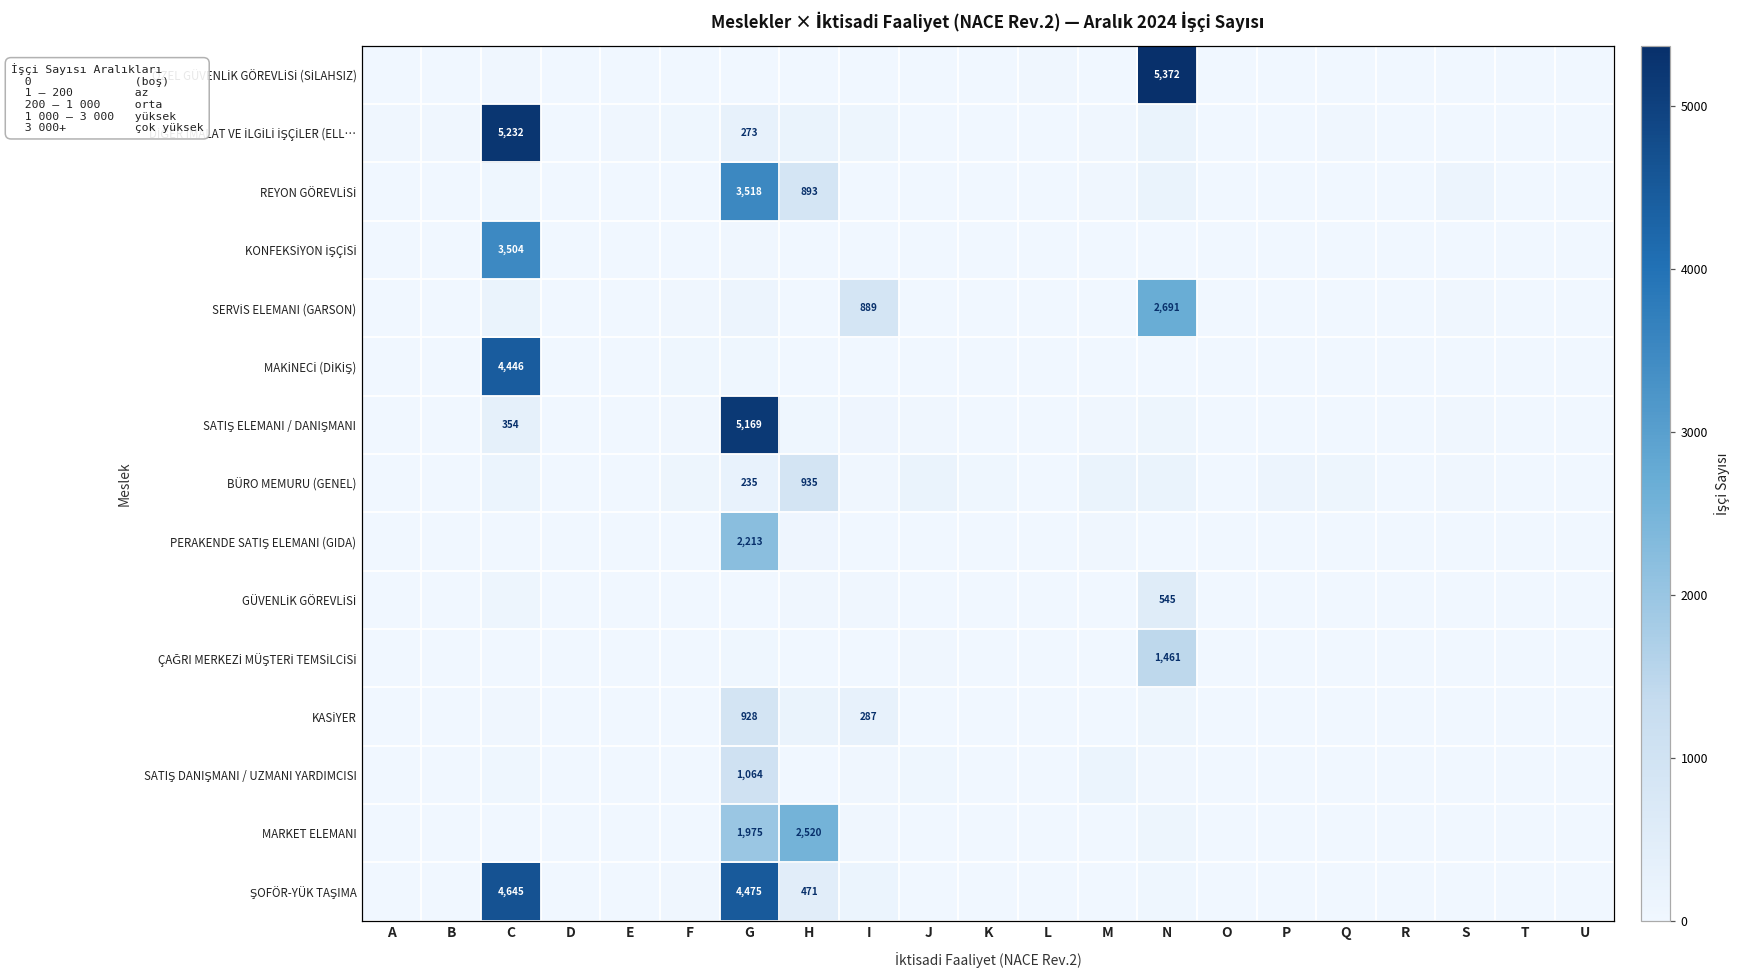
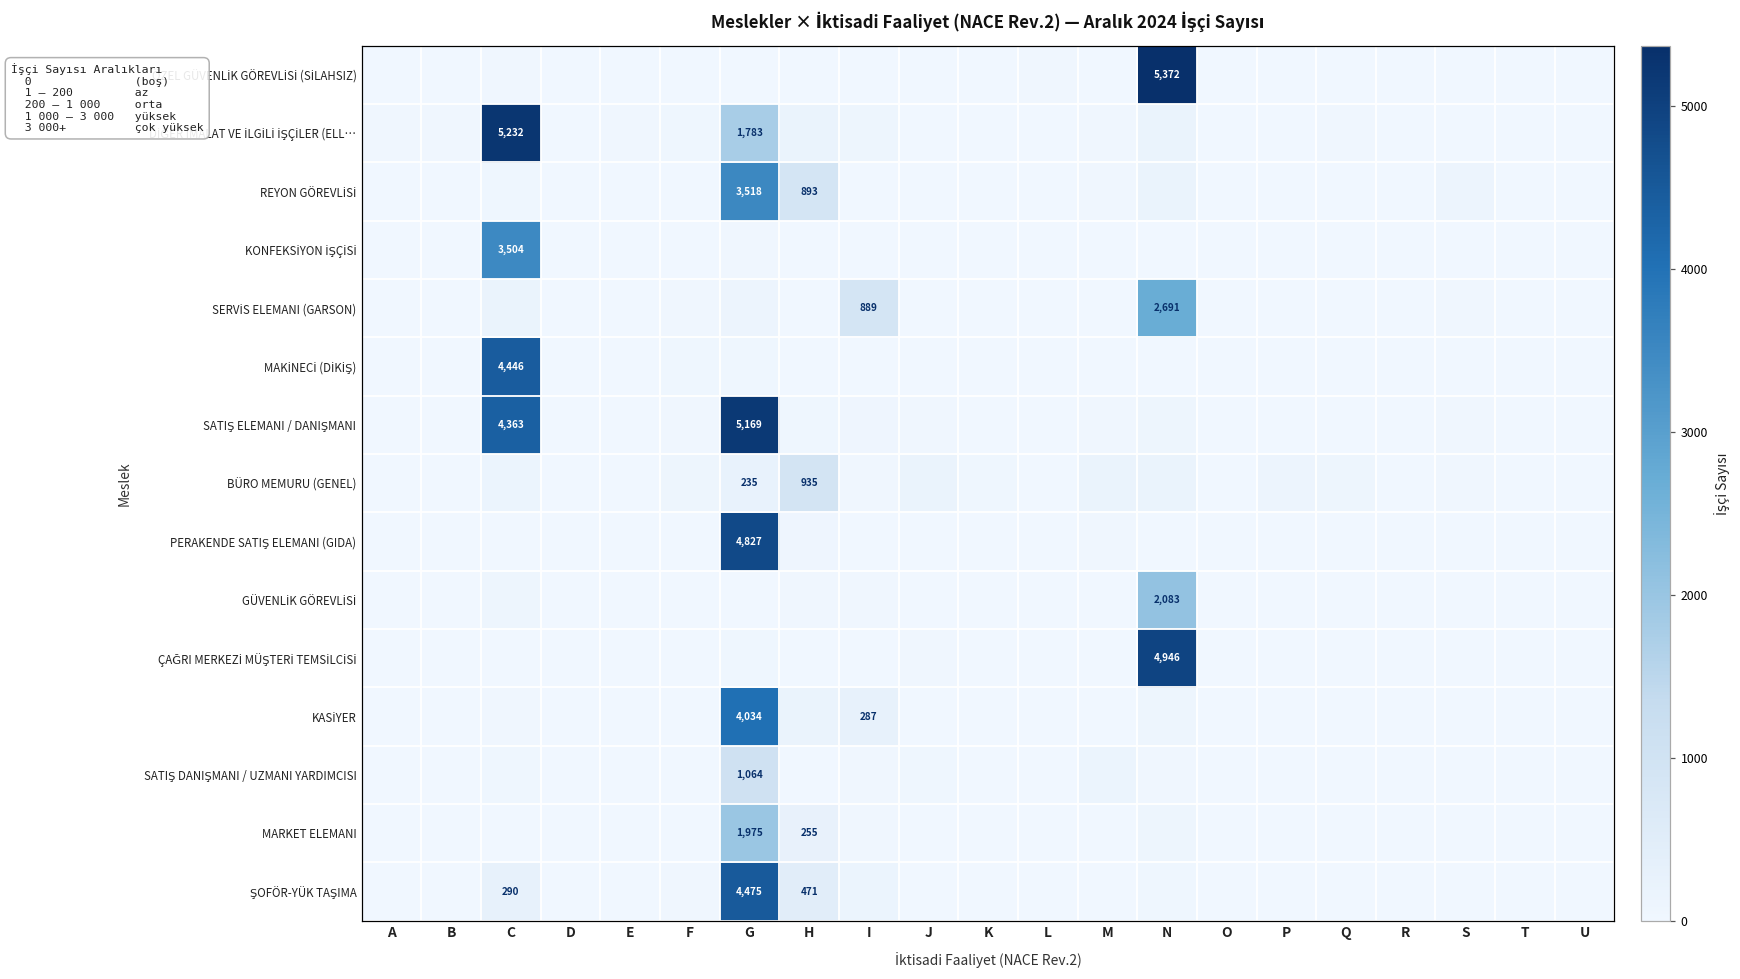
DİĞER İMALAT VE İLGİLİ İŞÇİLER (ELL…, G: 273 -> 1,783
SATIŞ ELEMANI / DANIŞMANI, C: 354 -> 4,363
PERAKENDE SATIŞ ELEMANI (GIDA), G: 2,213 -> 4,827
GÜVENLİK GÖREVLİSİ, N: 545 -> 2,083
ÇAĞRI MERKEZİ MÜŞTERİ TEMSİLCİSİ, N: 1,461 -> 4,946
KASİYER, G: 928 -> 4,034
MARKET ELEMANI, H: 2,520 -> 255
ŞOFÖR-YÜK TAŞIMA, C: 4,645 -> 290
